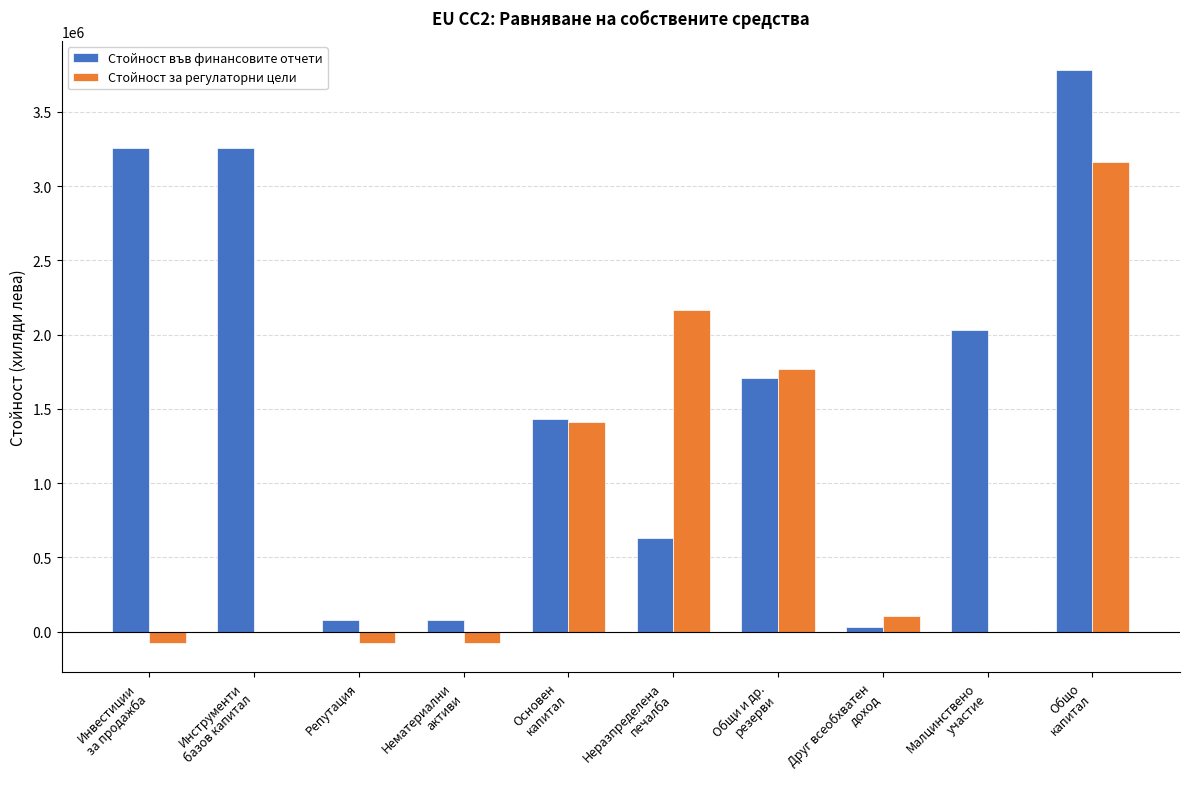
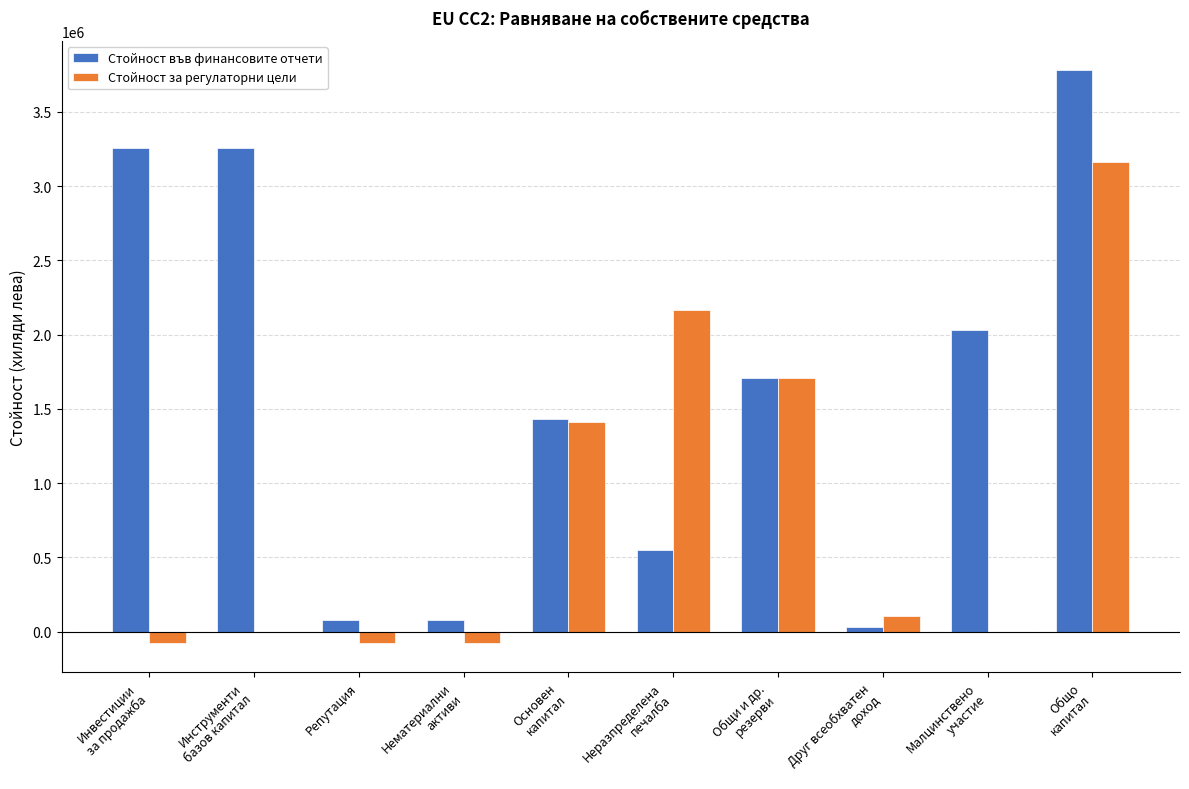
Стойност във финансовите отчети, Неразпределена печалба: 630000 -> 550000
Стойност за регулаторни цели, Общи и др. резерви: 1770000 -> 1710000
